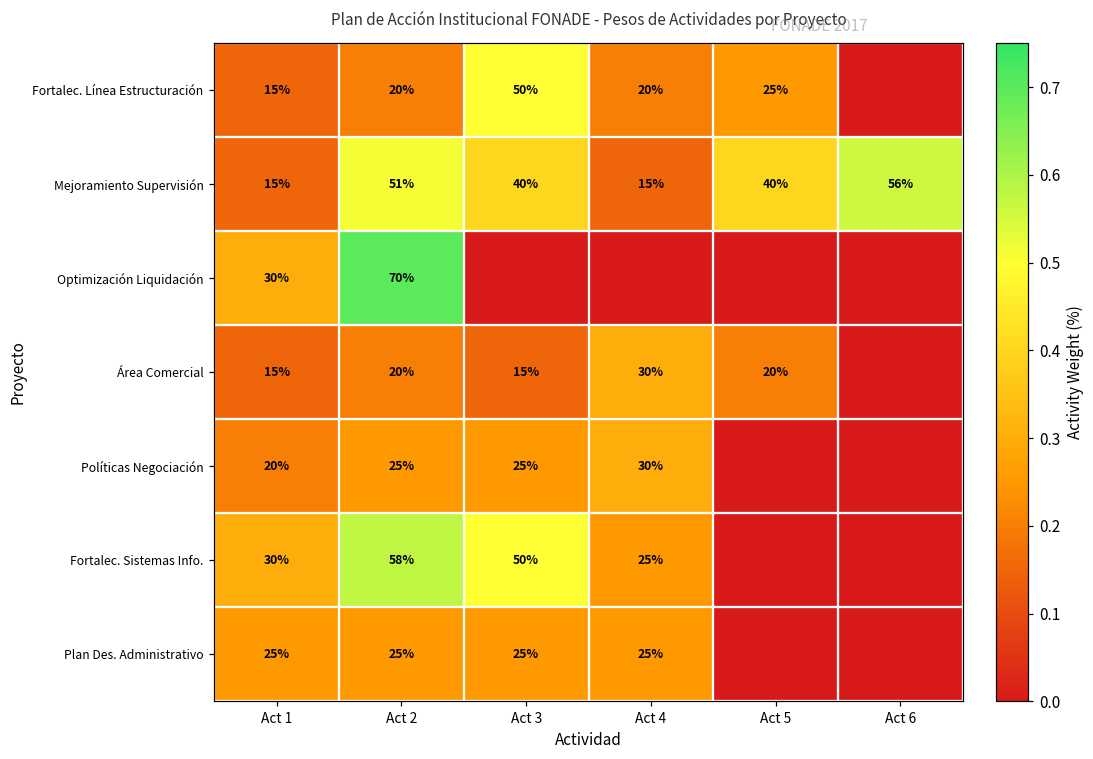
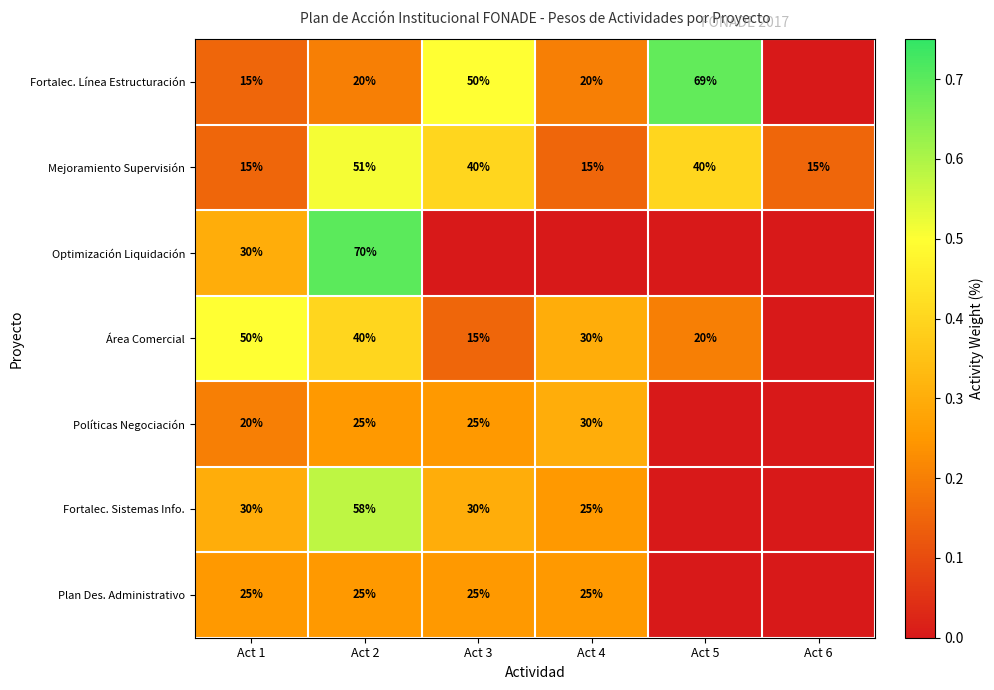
Fortalec. Línea Estructuración, Act 5: 25% -> 69%
Mejoramiento Supervisión, Act 6: 56% -> 15%
Área Comercial, Act 1: 15% -> 50%
Área Comercial, Act 2: 20% -> 40%
Fortalec. Sistemas Info., Act 3: 50% -> 30%
